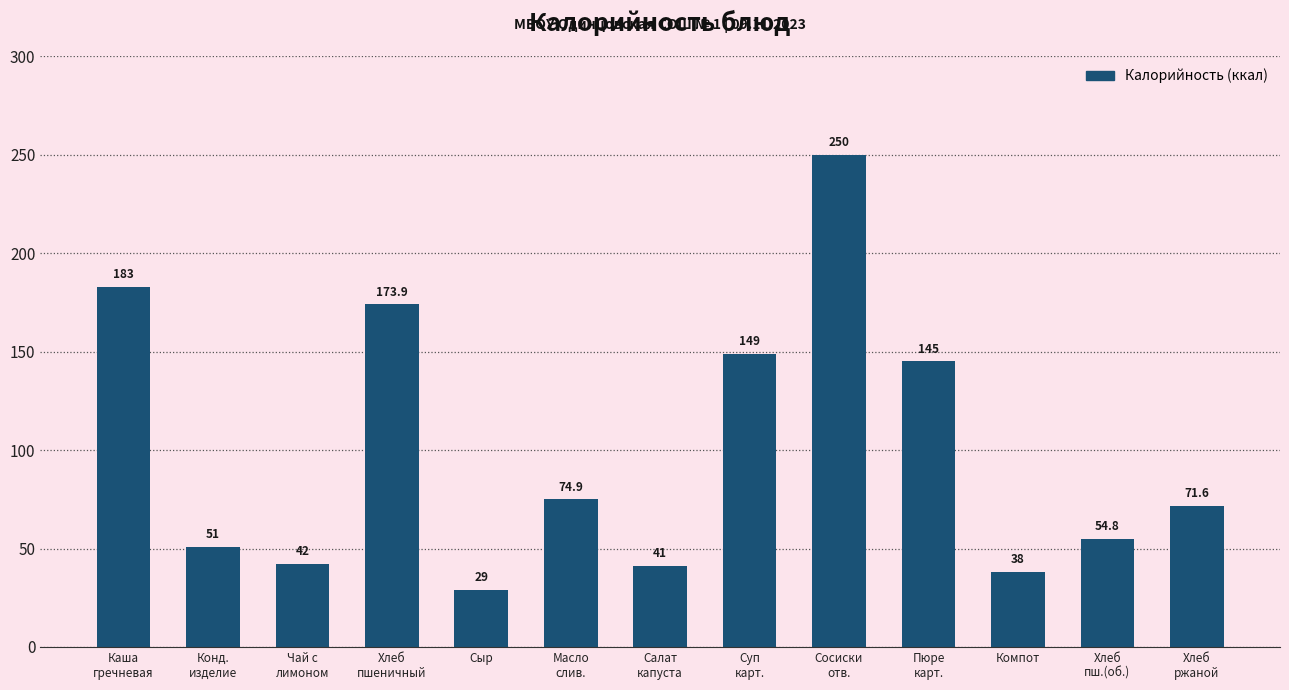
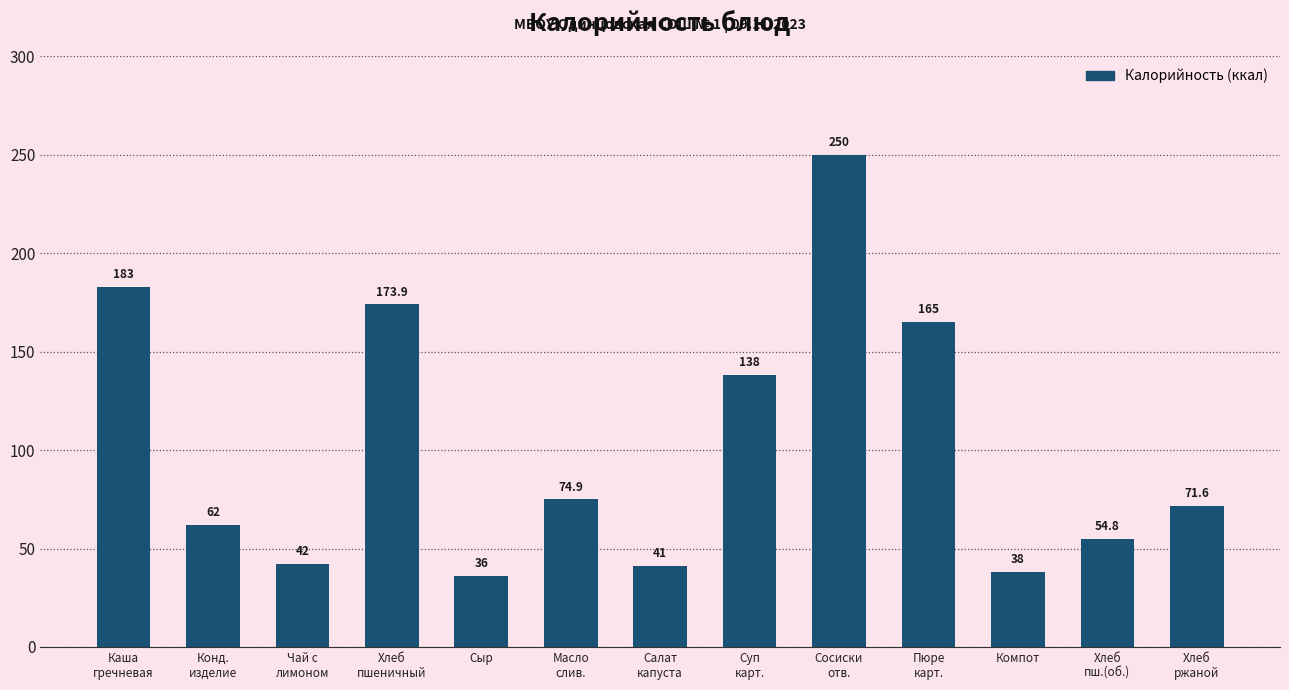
Конд. изделие: 51 -> 62
Сыр: 29 -> 36
Суп карт.: 149 -> 138
Пюре карт.: 145 -> 165
